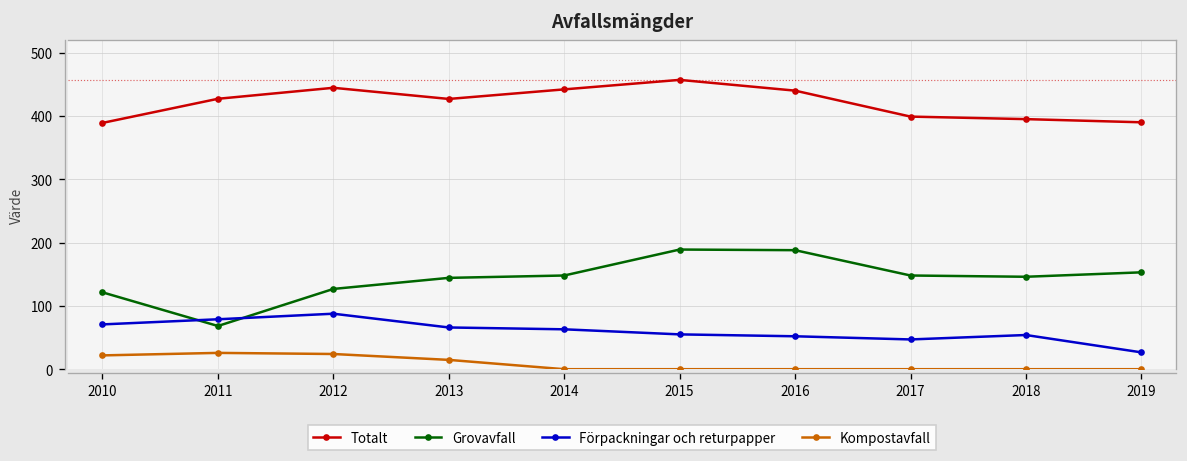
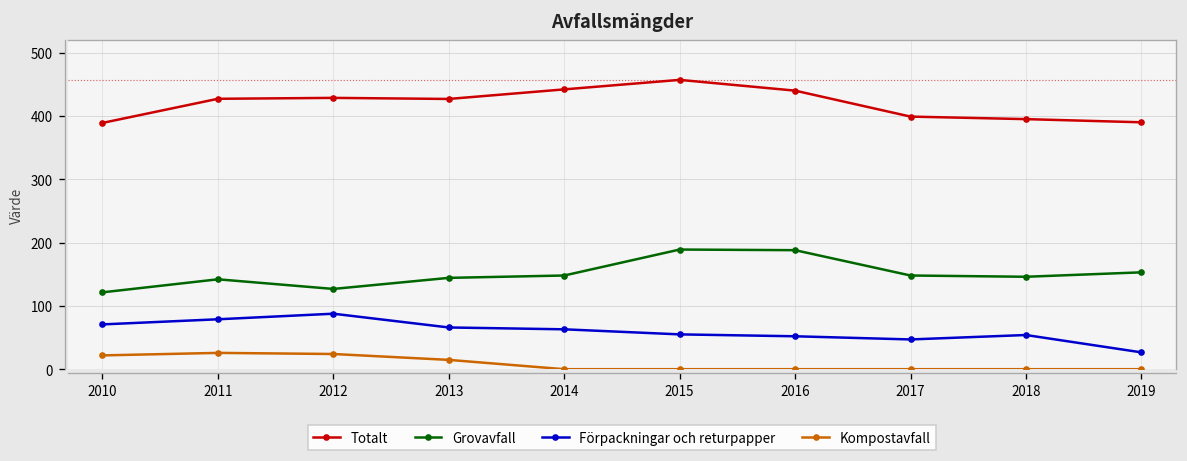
Grovavfall, 2011: 70 -> 140
Totalt, 2012: 440 -> 430
